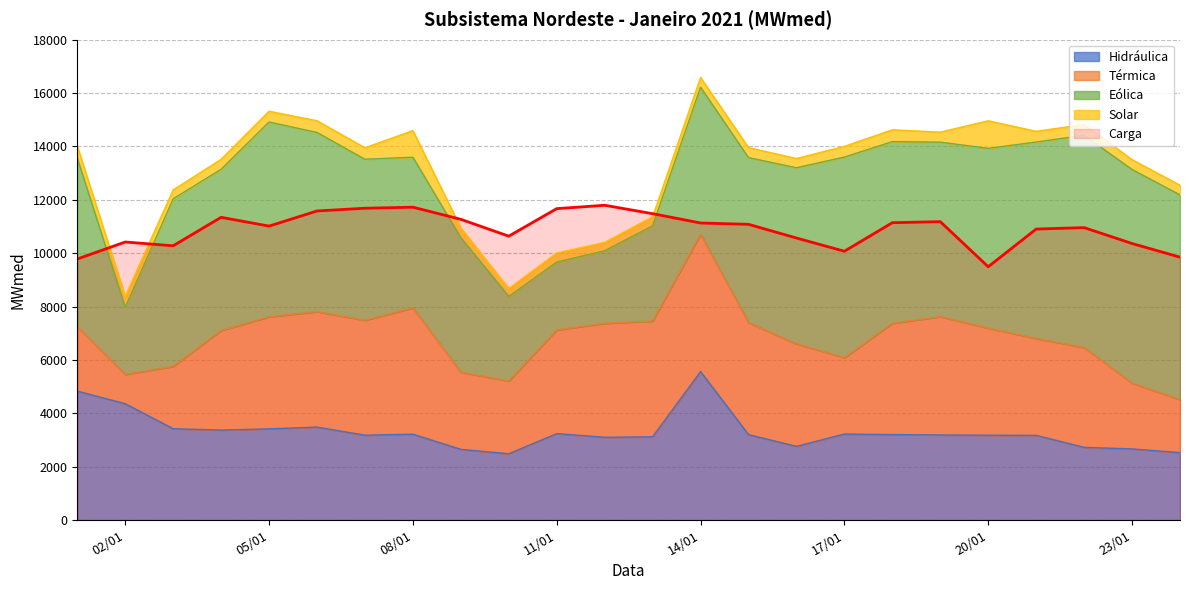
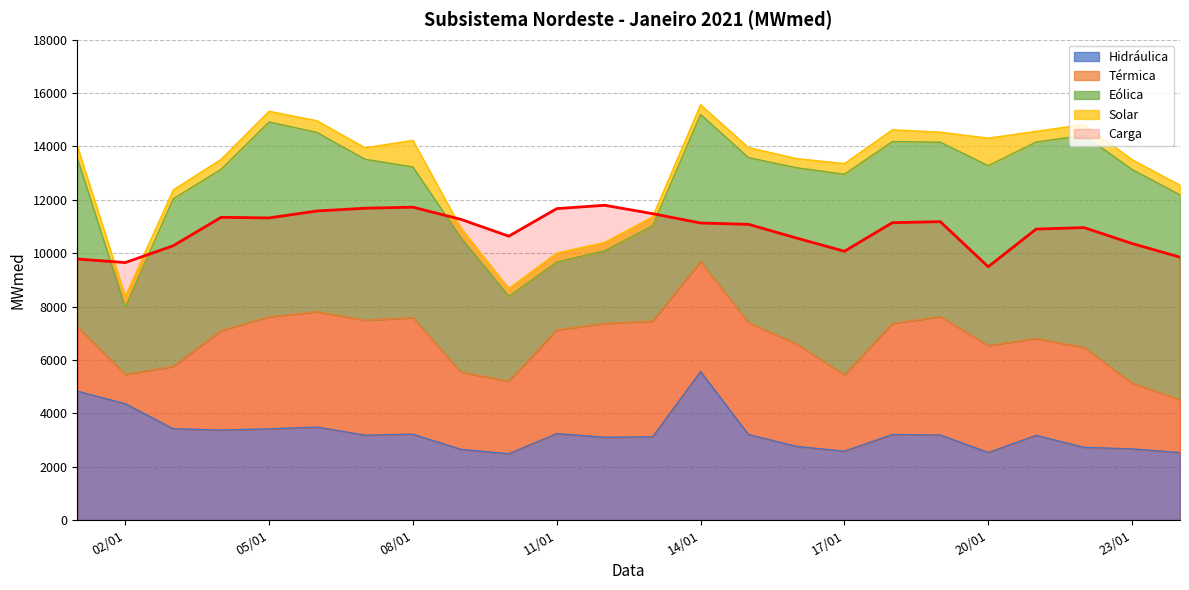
Carga, 02/01: 10400 -> 9600
Carga, 05/01: 11000 -> 11300
Térmica, 08/01: 4700 -> 4400
Térmica, 14/01: 5200 -> 4100
Hidráulica, 17/01: 3200 -> 2600
Hidráulica, 20/01: 3200 -> 2500
